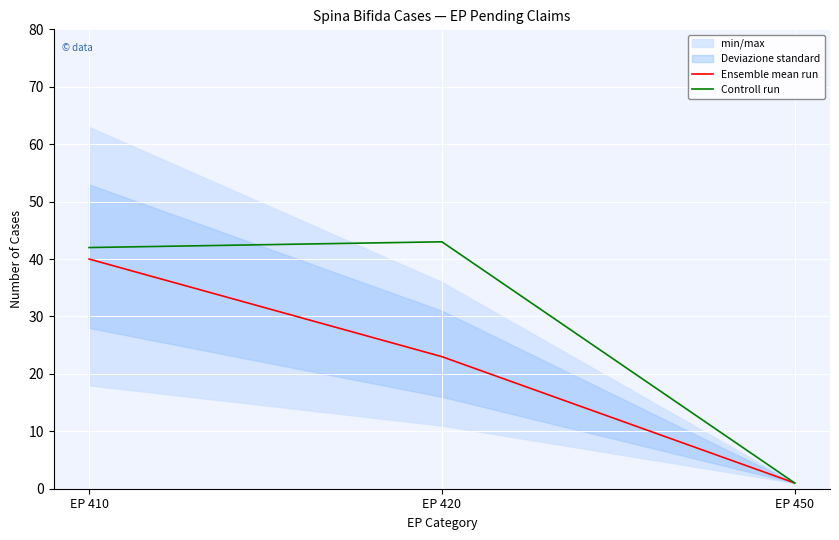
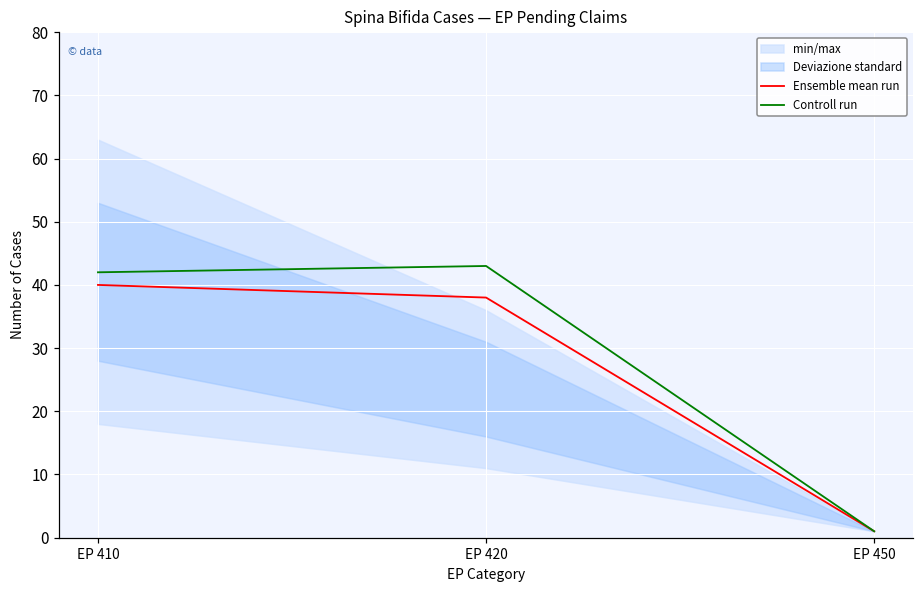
Ensemble mean run, EP 420: 23 -> 38
